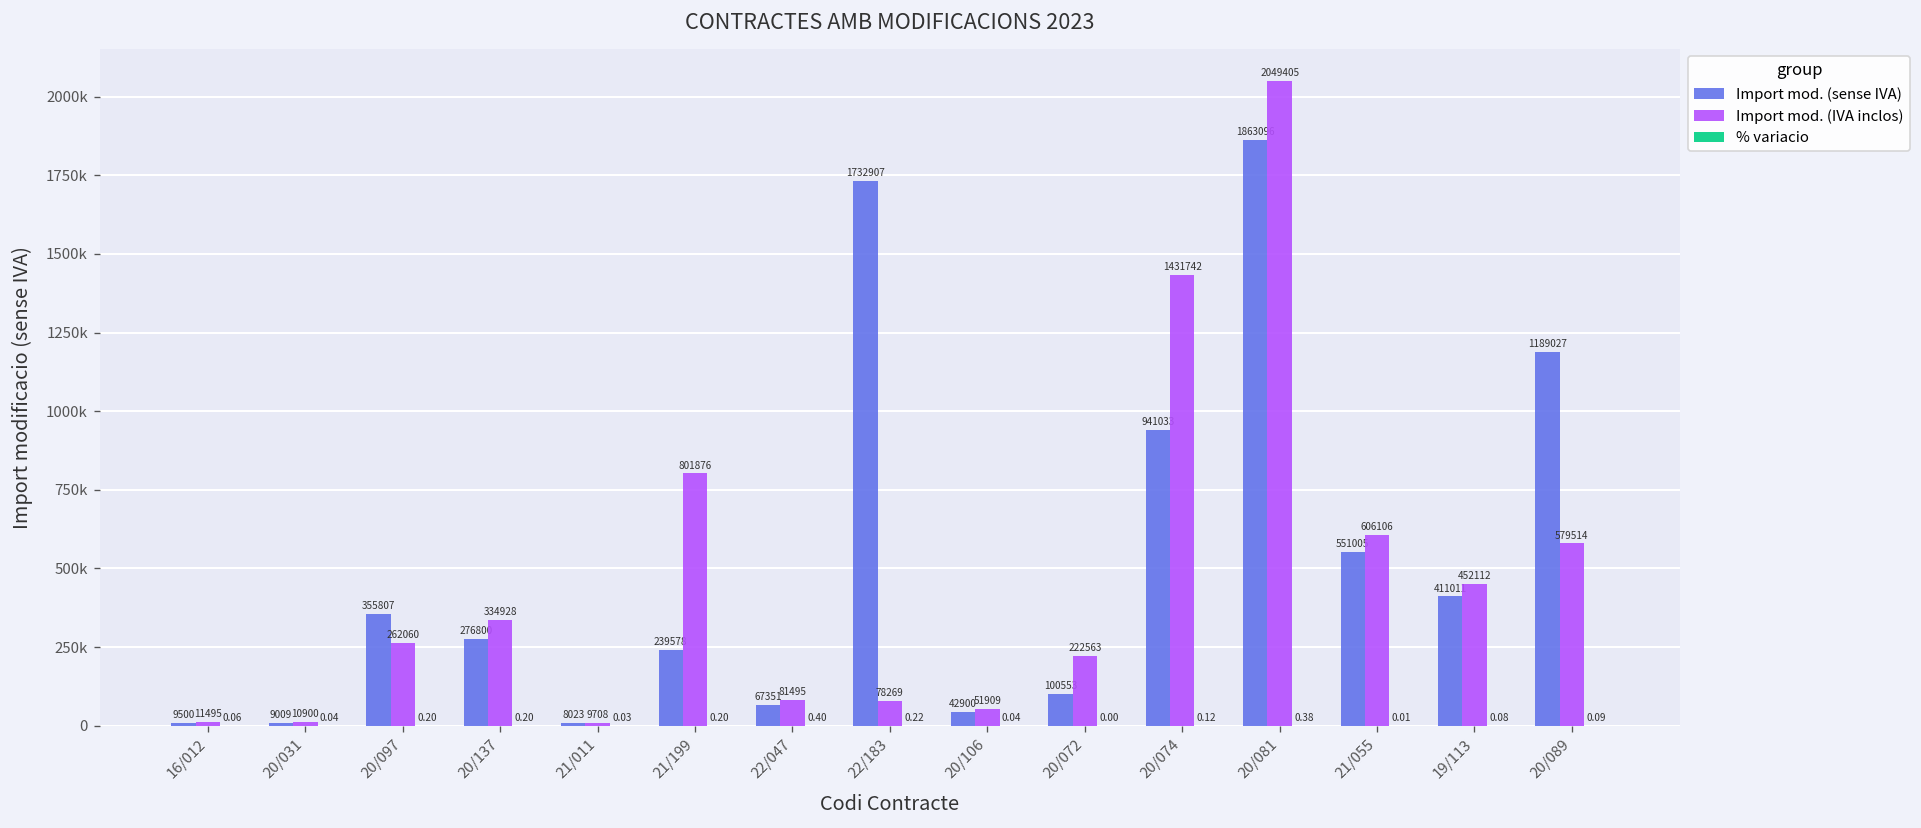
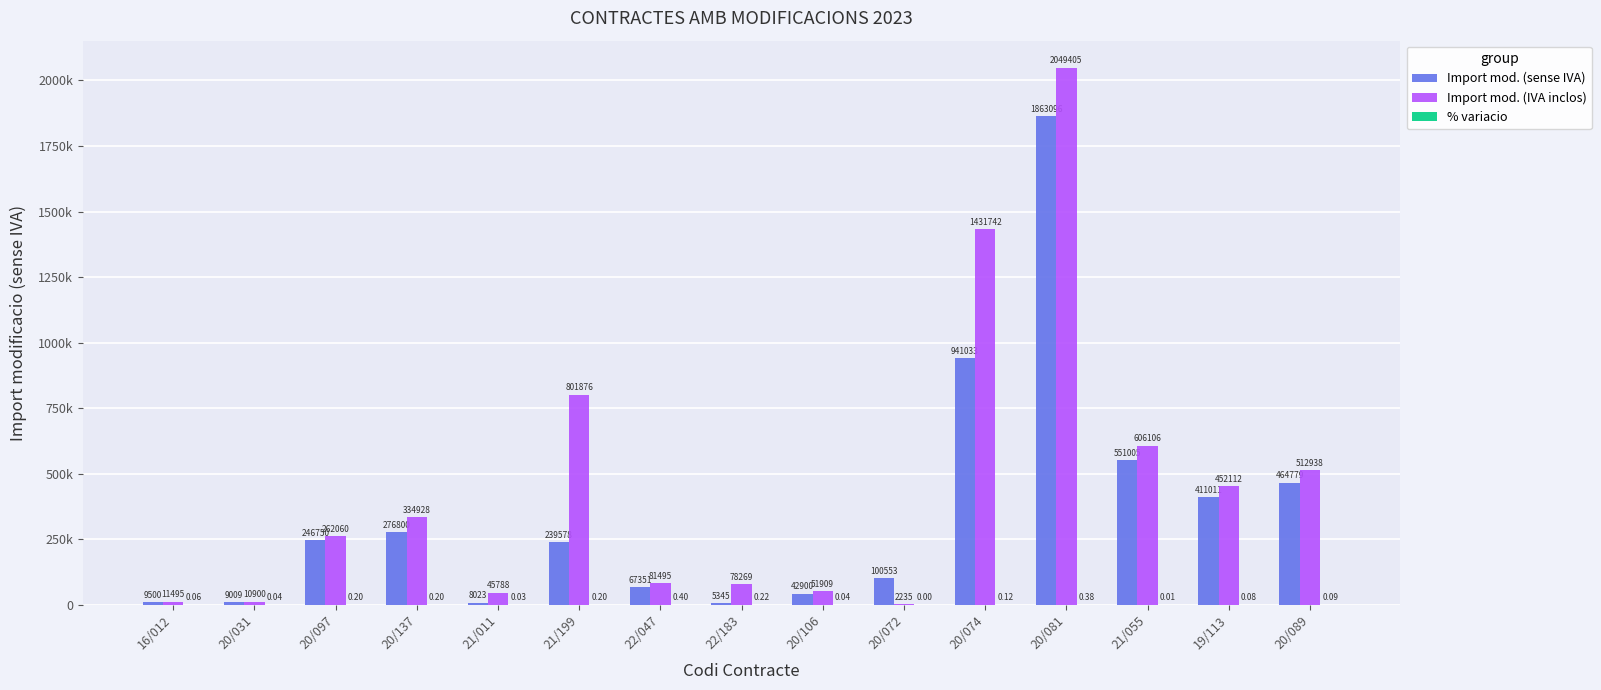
Import mod. (sense IVA), 20/097: 355807 -> 246750
Import mod. (IVA inclos), 21/011: 9708 -> 45788
Import mod. (sense IVA), 22/183: 1732907 -> 5345
Import mod. (IVA inclos), 20/072: 222563 -> 2235
Import mod. (sense IVA), 20/089: 1189027 -> 464779
Import mod. (IVA inclos), 20/089: 579514 -> 512938
